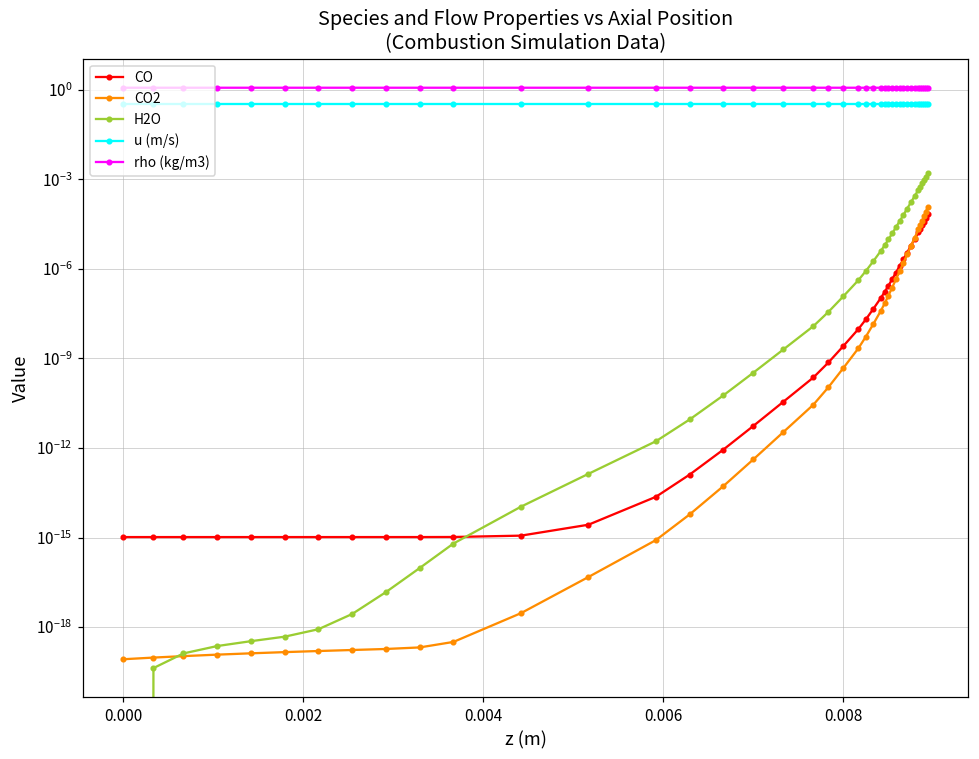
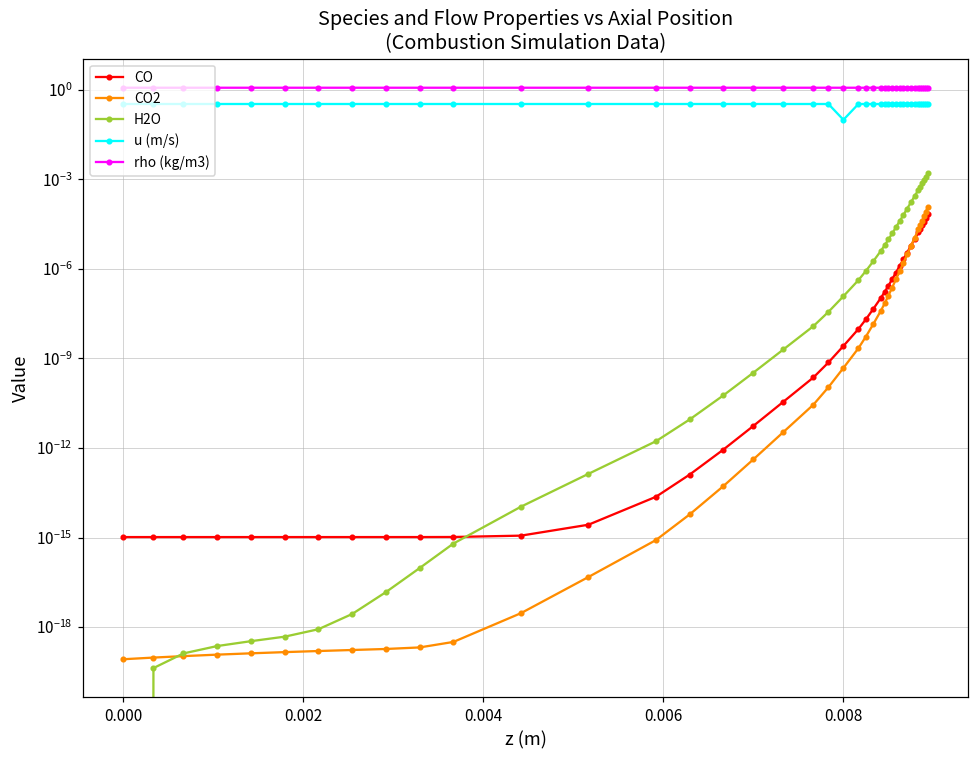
u (m/s), 0.008: 0.3 -> 0.10
